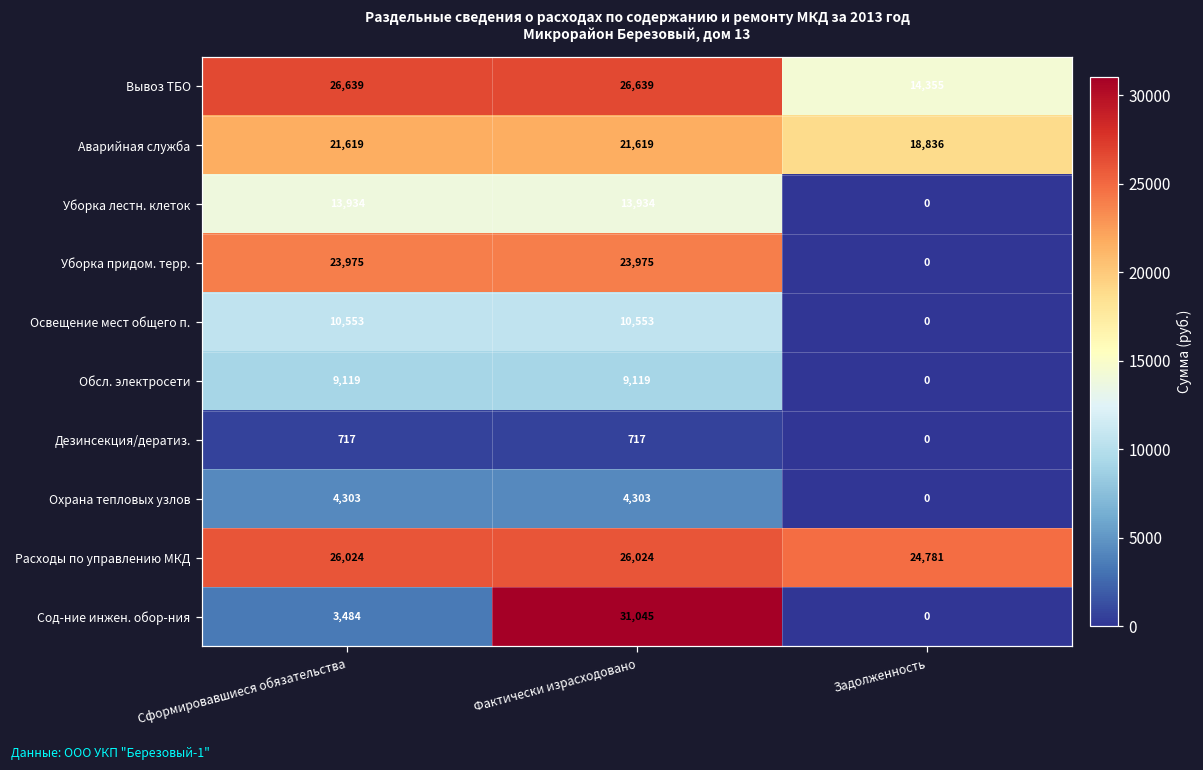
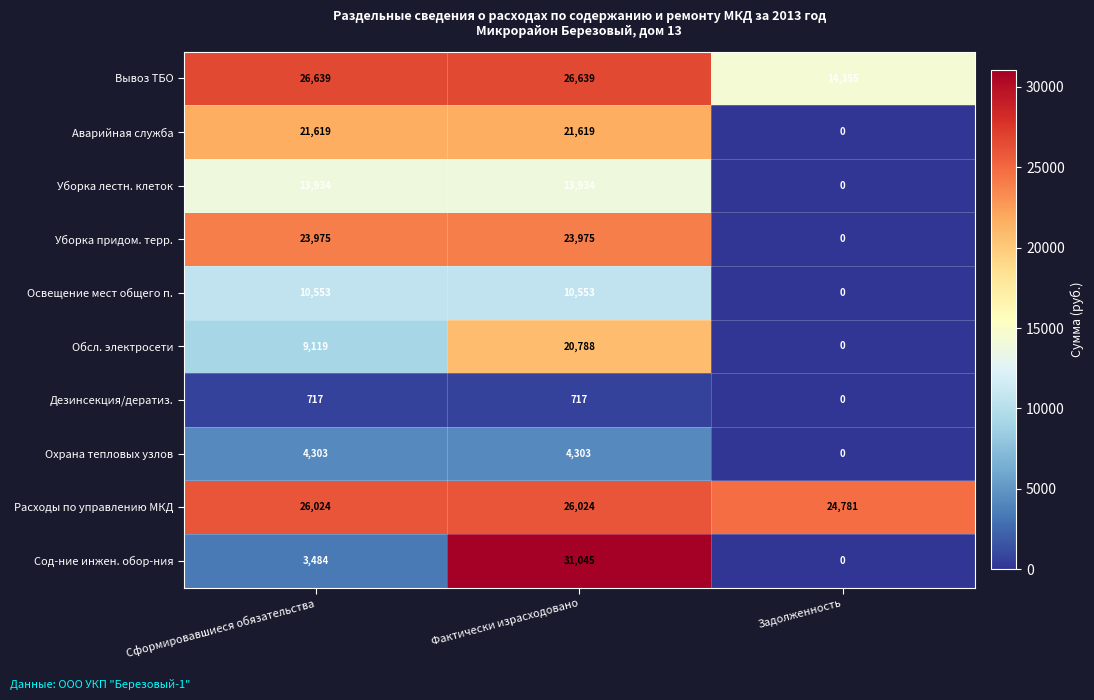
Аварийная служба, Задолженность: 18,836 -> 0
Обсл. электросети, Фактически израсходовано: 9,119 -> 20,788
